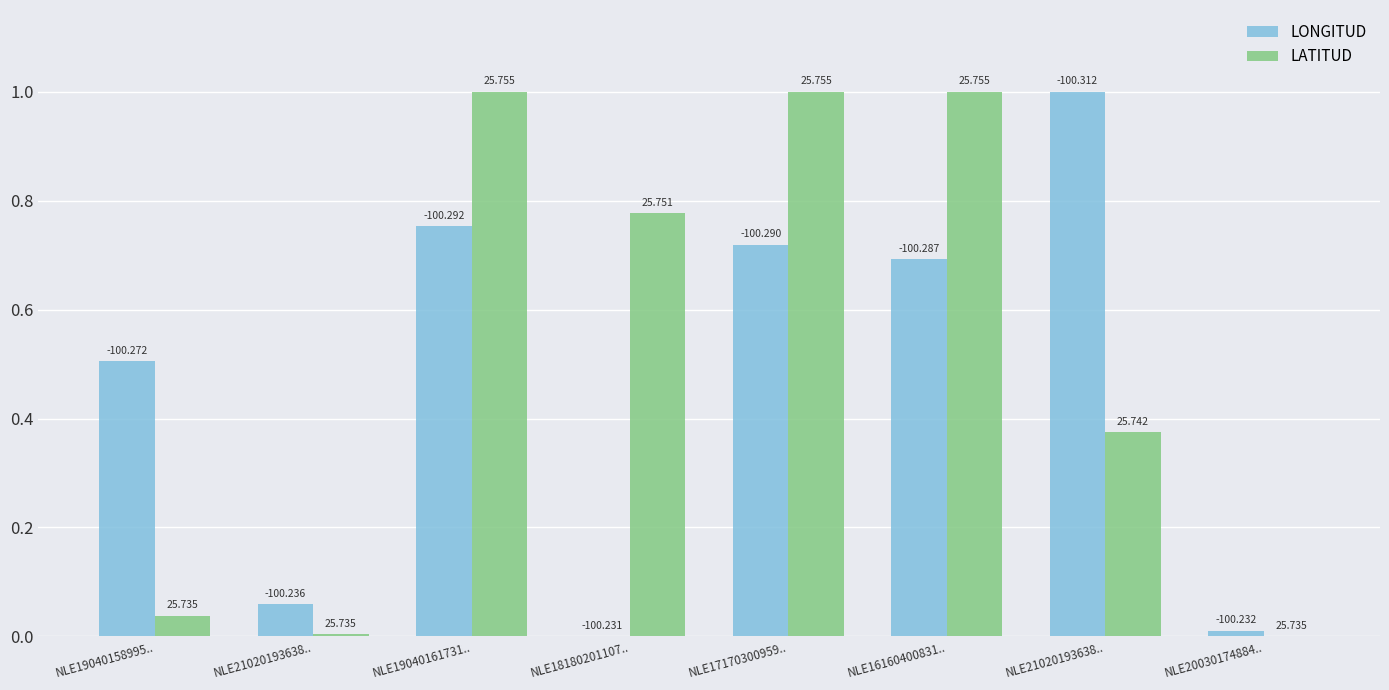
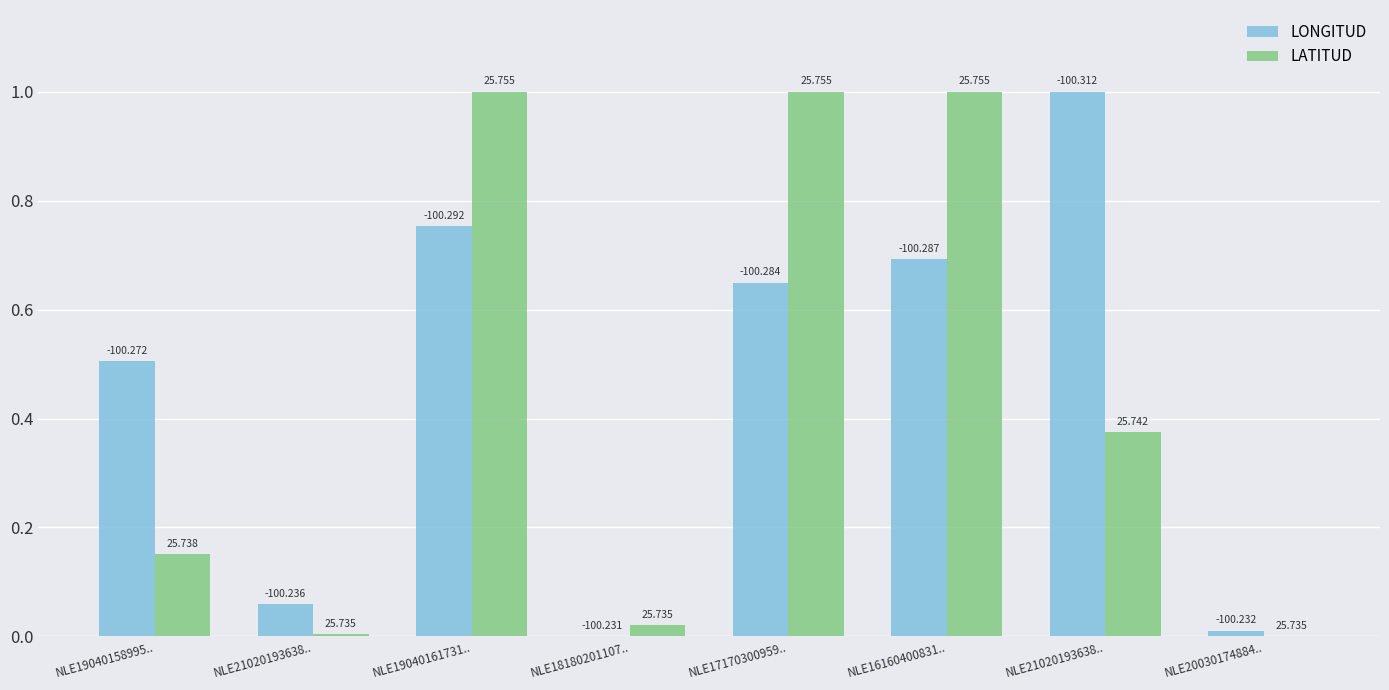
LATITUD, NLE19040158995..: 25.735 -> 25.738
LATITUD, NLE18180201107..: 25.751 -> 25.735
LONGITUD, NLE17170300959..: -100.290 -> -100.284
